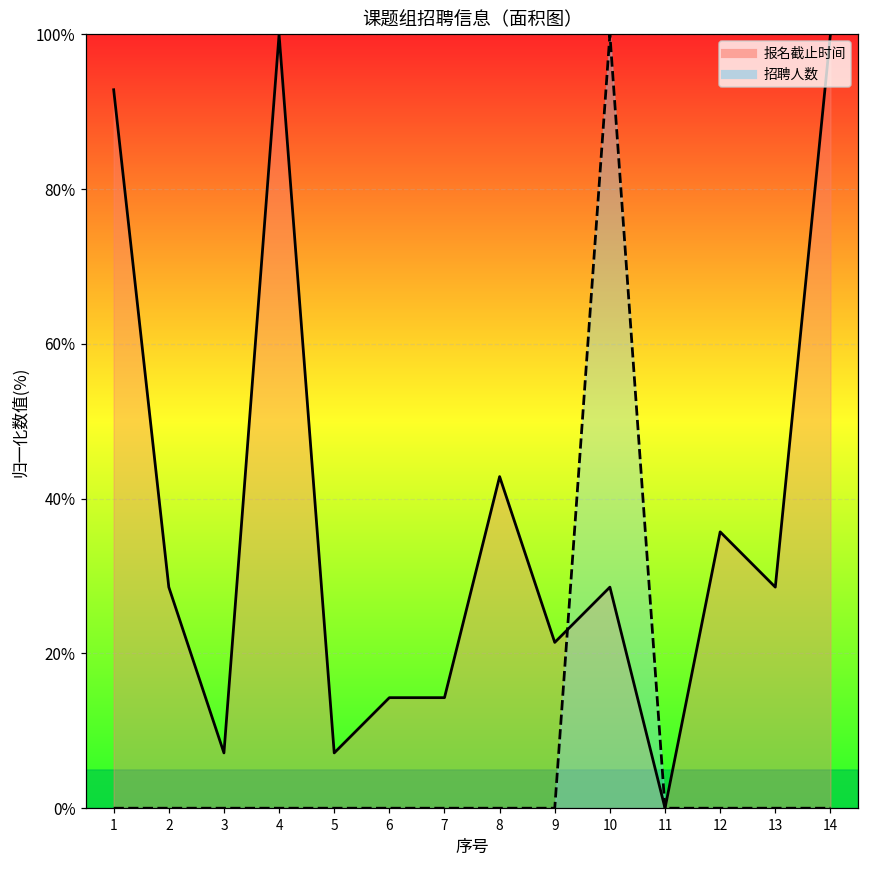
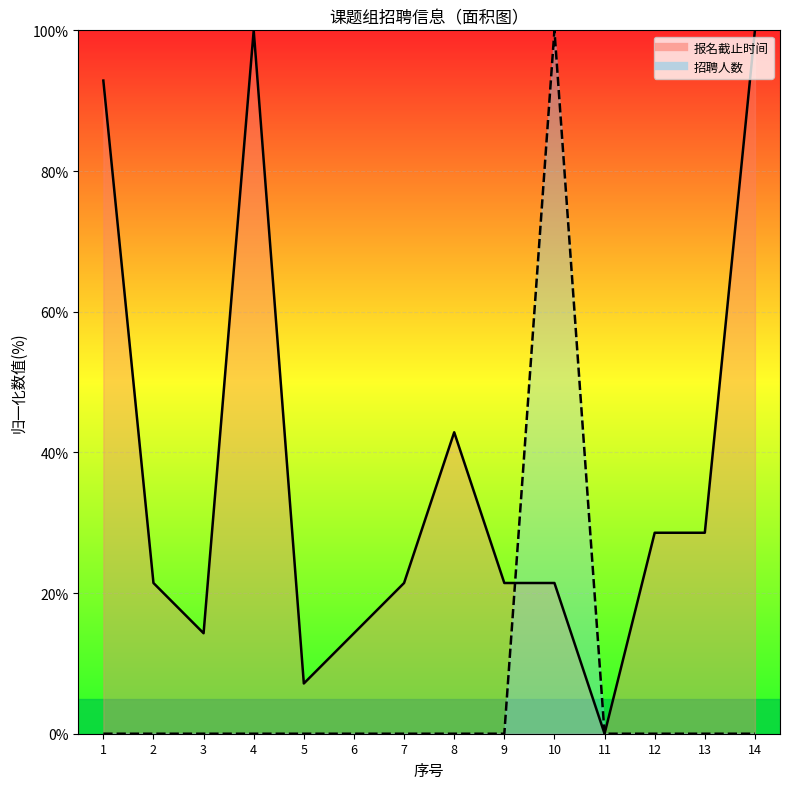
报名截止时间, 2: 29% -> 21%
报名截止时间, 3: 7% -> 14%
报名截止时间, 7: 14% -> 21%
报名截止时间, 10: 29% -> 21%
报名截止时间, 12: 36% -> 29%
